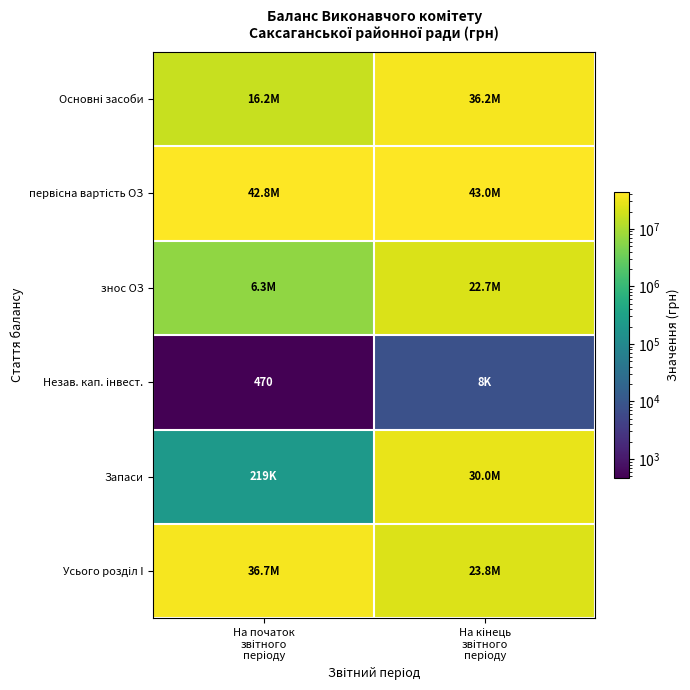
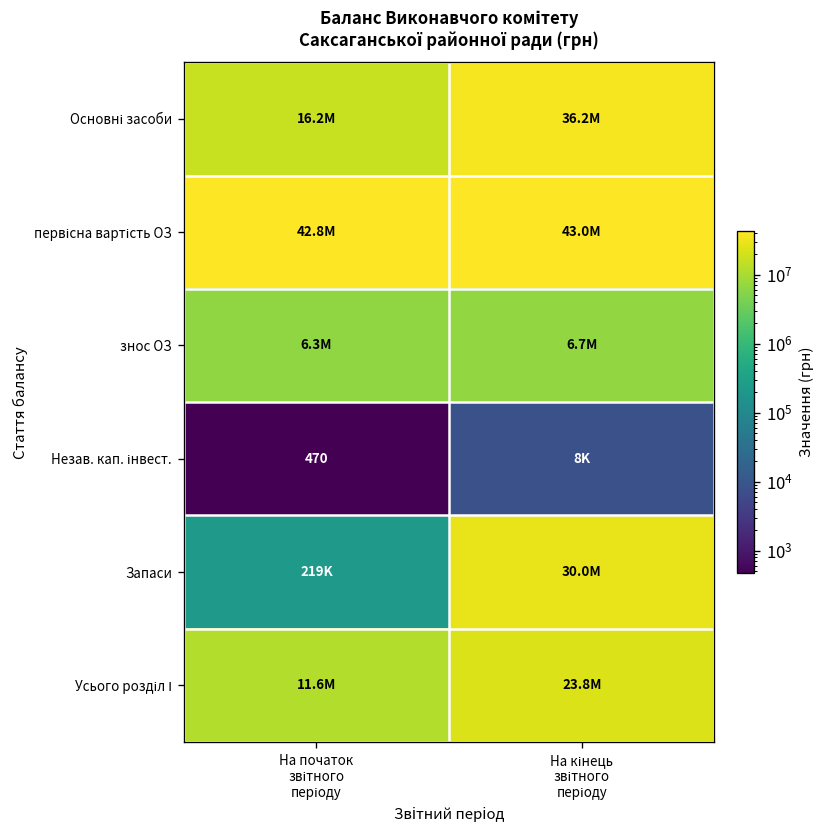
знос ОЗ, На кінець звітного періоду: 22.7M -> 6.7M
Усього розділ І, На початок звітного періоду: 36.7M -> 11.6M
